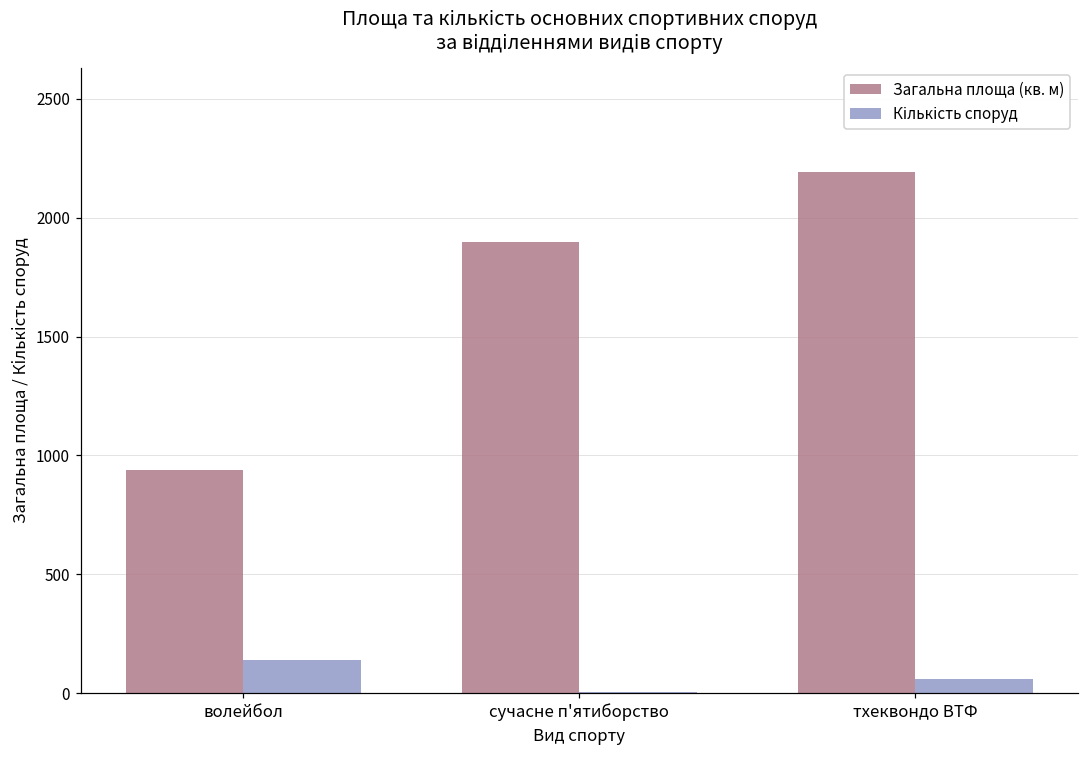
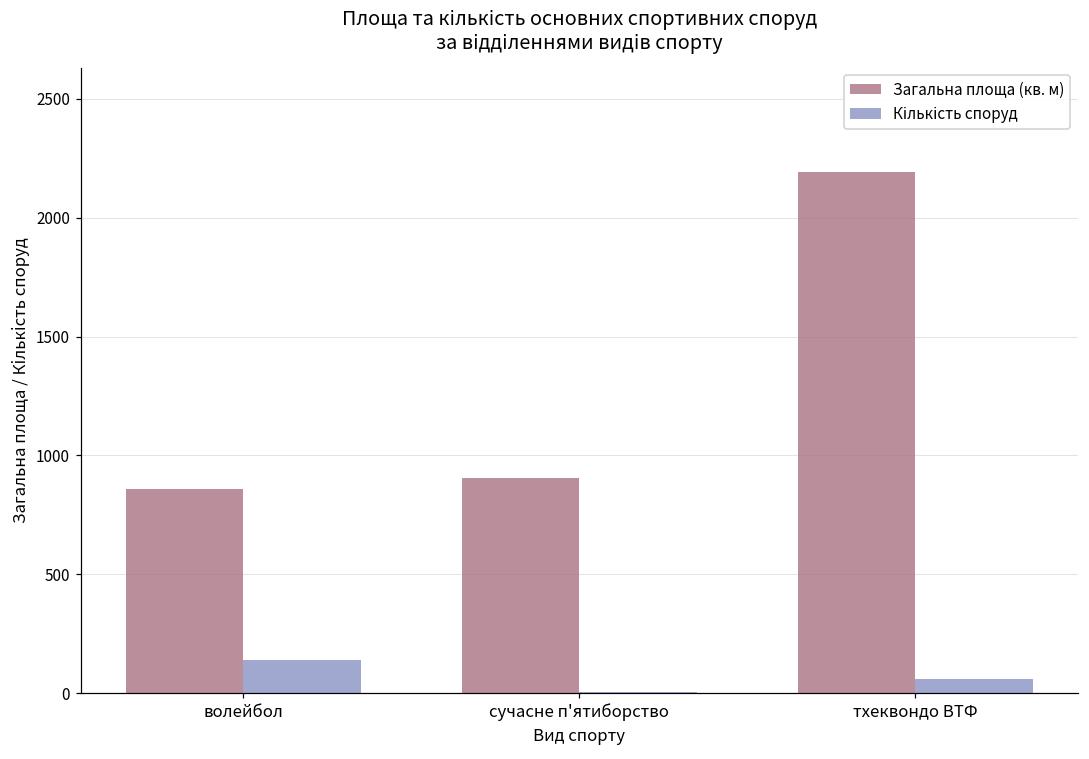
Загальна площа (кв. м), волейбол: 940 -> 860
Загальна площа (кв. м), сучасне п'ятиборство: 1900 -> 900
